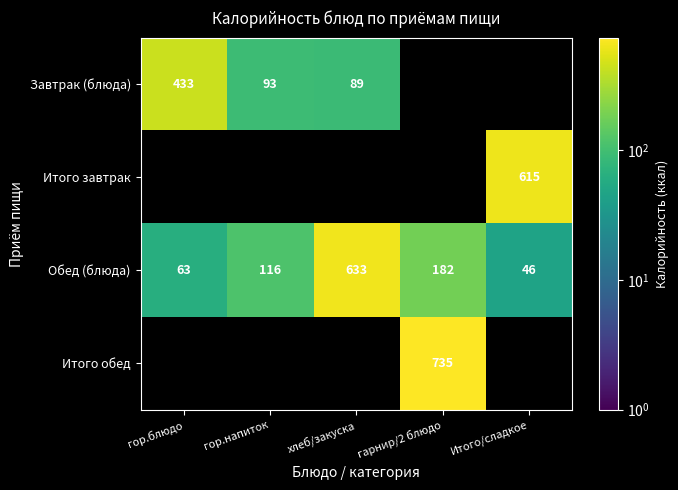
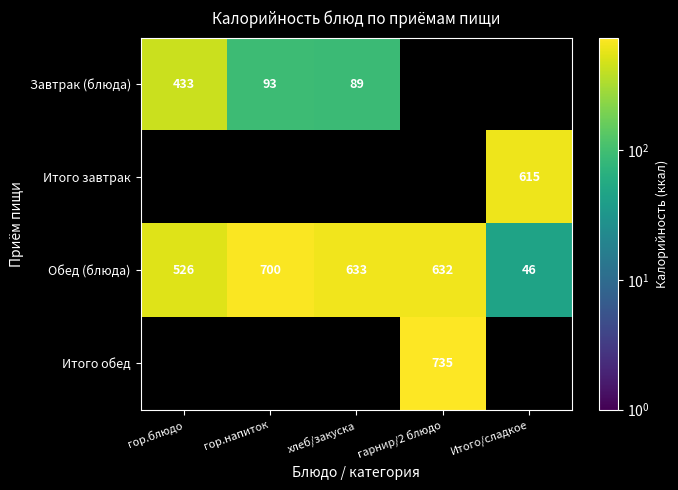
Обед (блюда), гор.блюдо: 63 -> 526
Обед (блюда), гор.напиток: 116 -> 700
Обед (блюда), гарнир/2 блюдо: 182 -> 632
